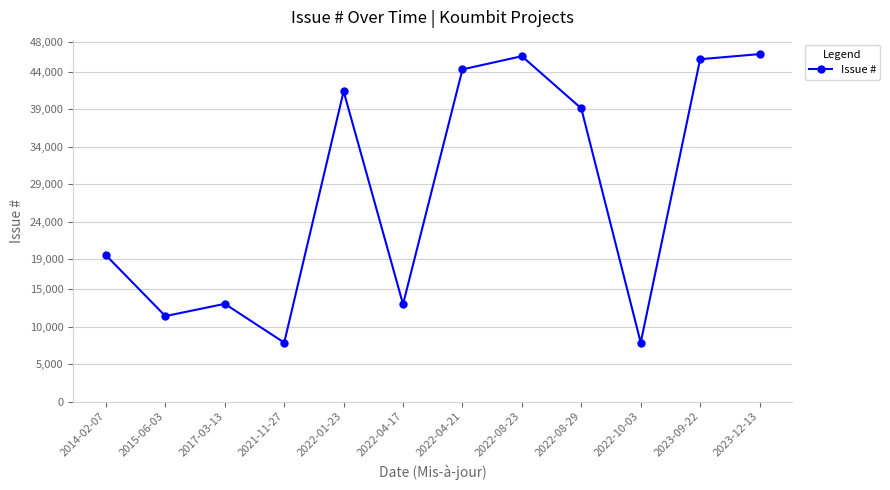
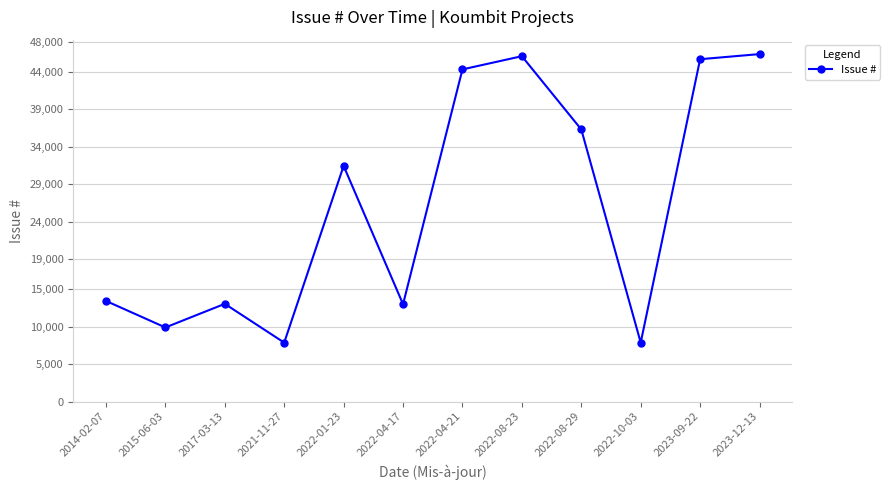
2014-02-07: 20,000 -> 13,000
2015-06-03: 11,000 -> 10,000
2022-01-23: 41,000 -> 31,000
2022-08-29: 39,000 -> 36,000
